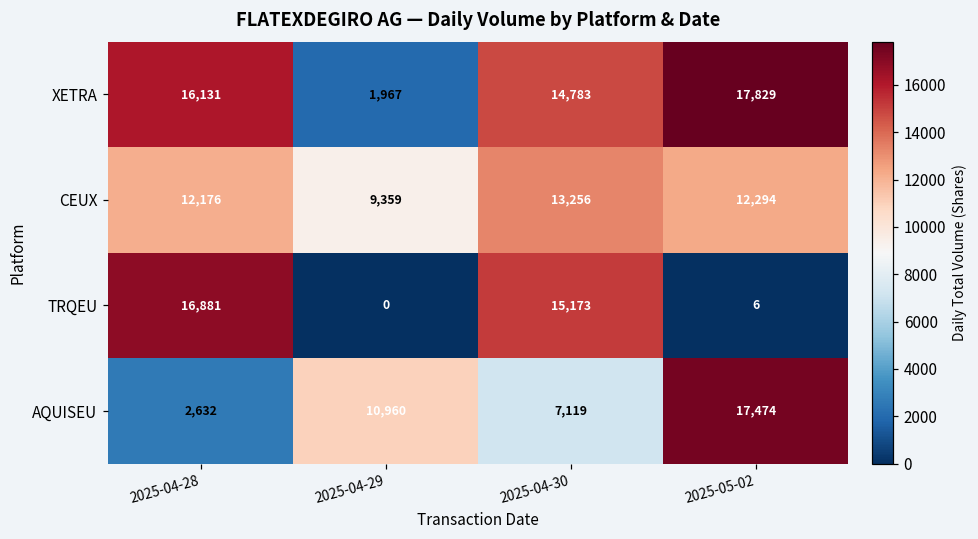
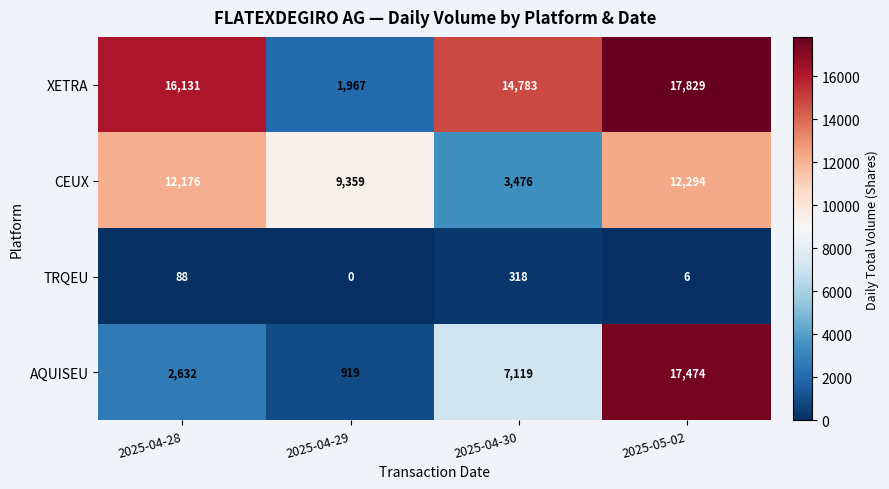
CEUX, 2025-04-30: 13,256 -> 3,476
TRQEU, 2025-04-28: 16,881 -> 88
TRQEU, 2025-04-30: 15,173 -> 318
AQUISEU, 2025-04-29: 10,960 -> 919
